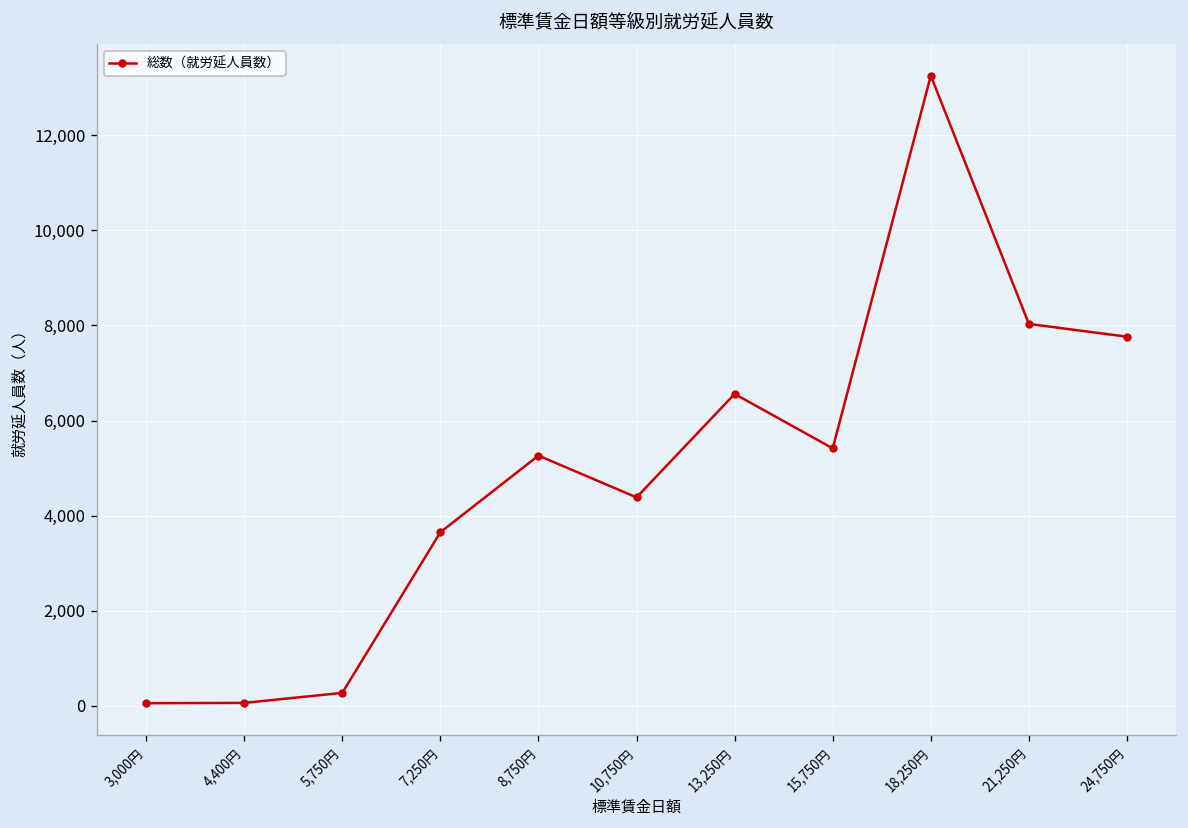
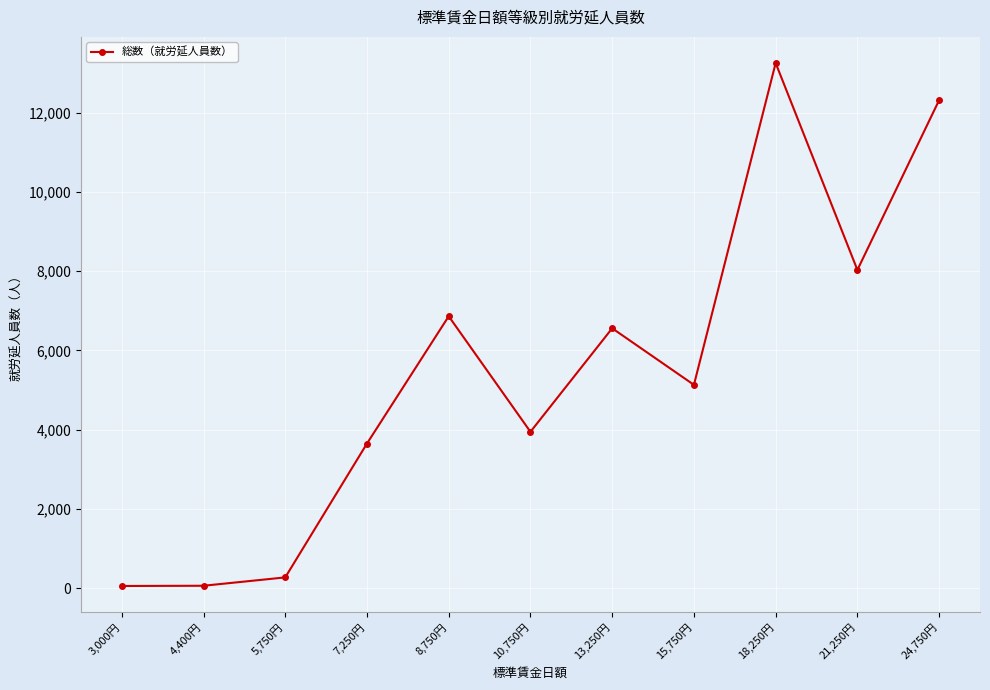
8,750円: 5,300 -> 6,900
10,750円: 4,400 -> 3,900
15,750円: 5,400 -> 5,100
24,750円: 7,800 -> 12,300
